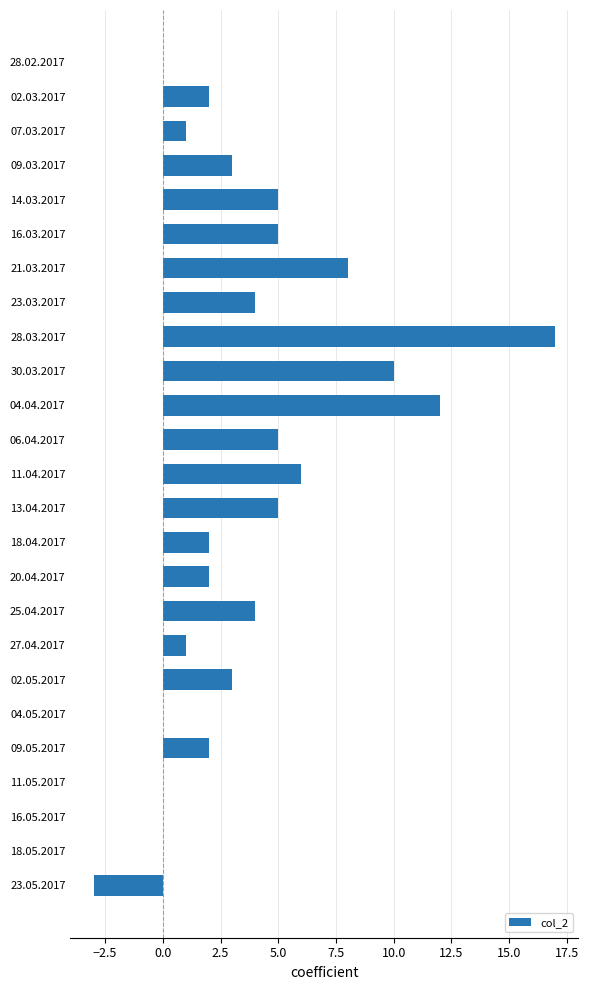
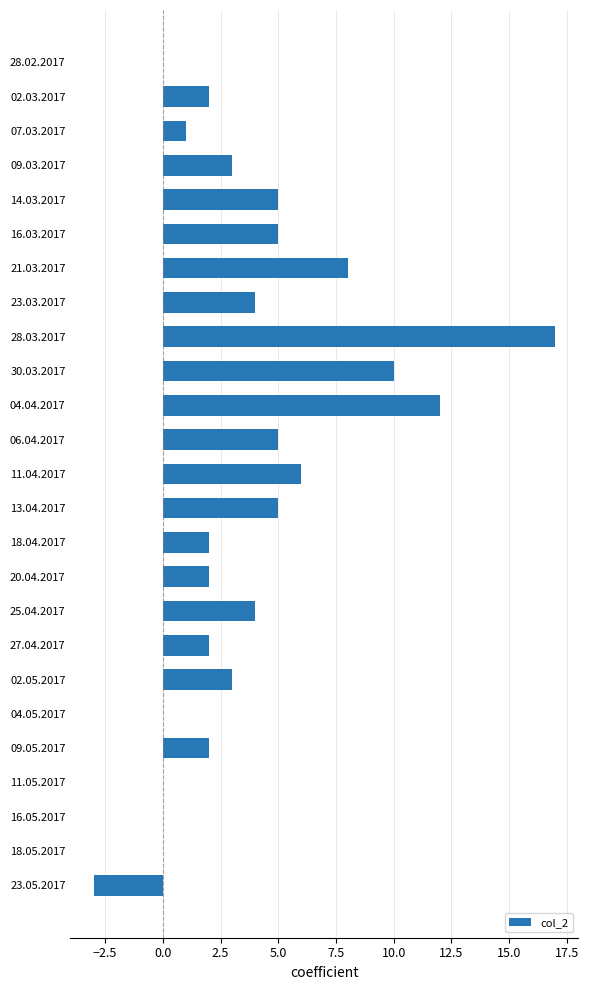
27.04.2017: 1 -> 2
